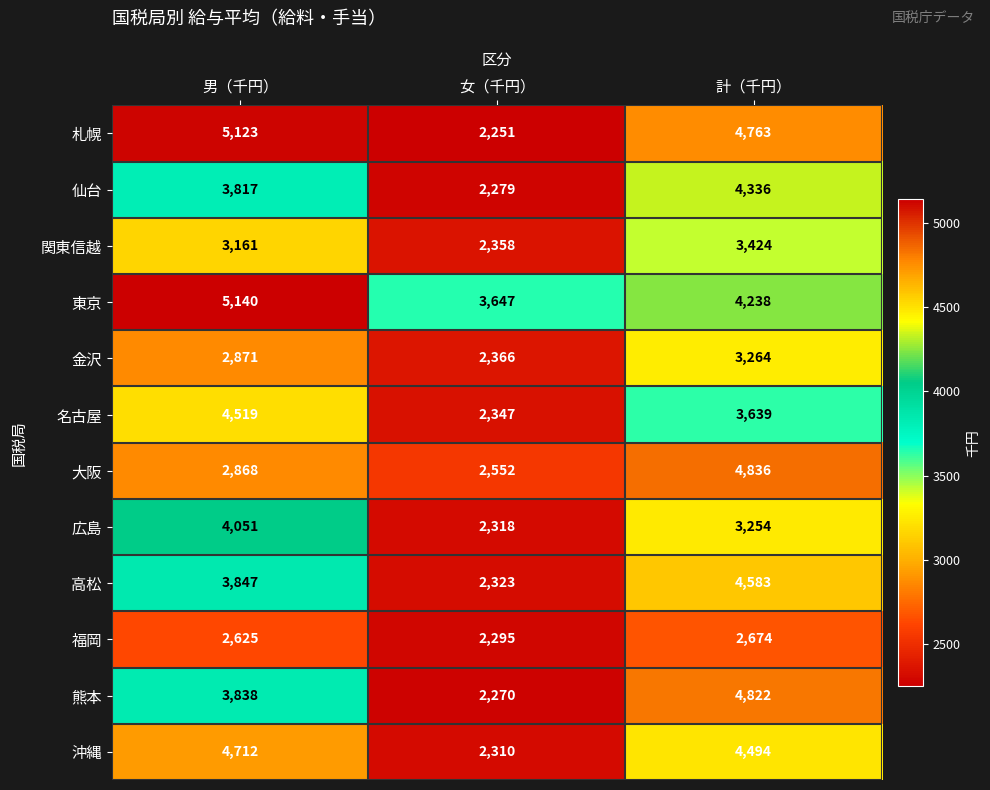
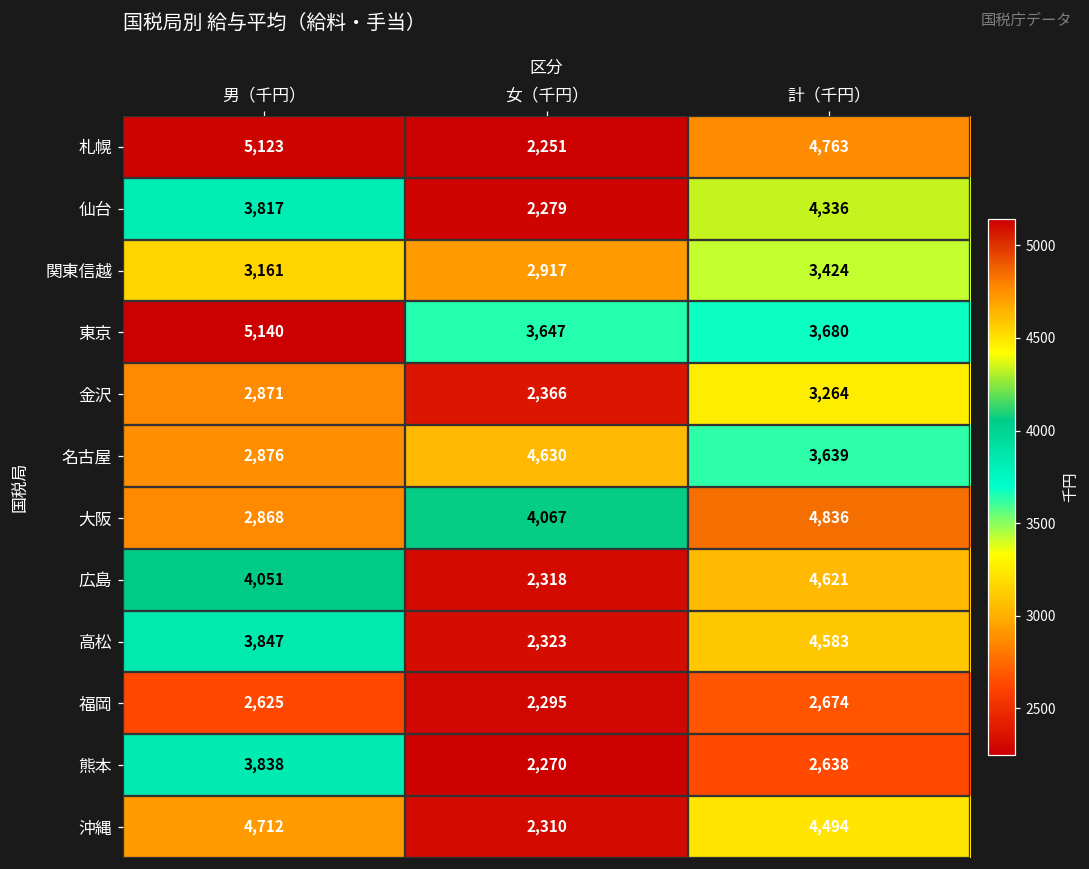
関東信越, 女（千円）: 2,358 -> 2,917
東京, 計（千円）: 4,238 -> 3,680
名古屋, 男（千円）: 4,519 -> 2,876
名古屋, 女（千円）: 2,347 -> 4,630
大阪, 女（千円）: 2,552 -> 4,067
広島, 計（千円）: 3,254 -> 4,621
熊本, 計（千円）: 4,822 -> 2,638
